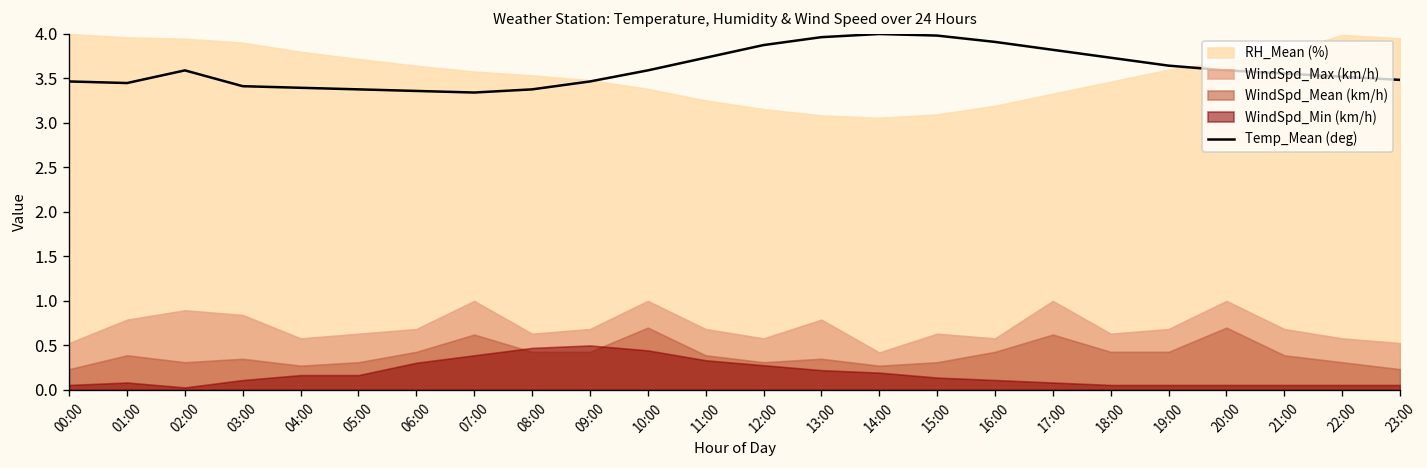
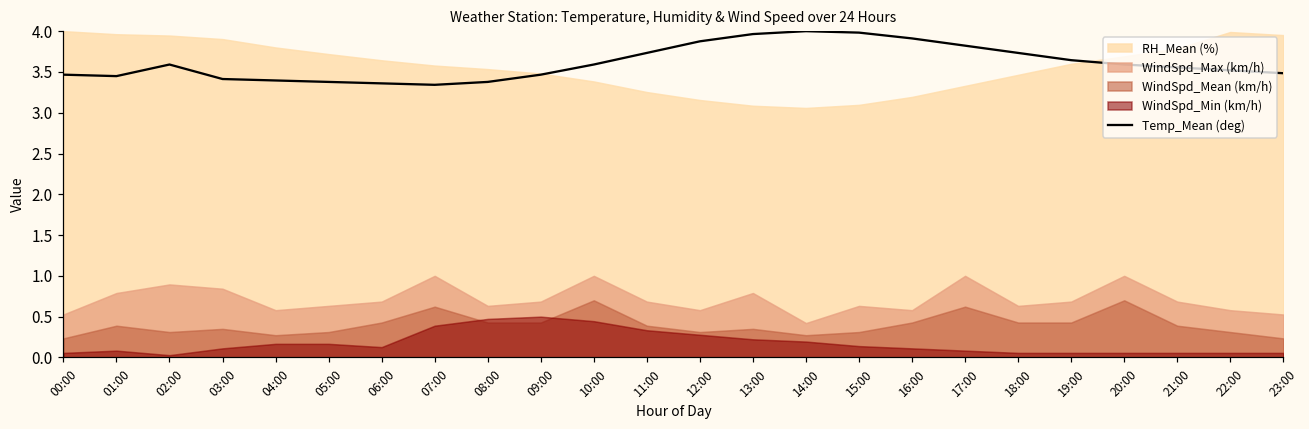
WindSpd_Min (km/h), 06:00: 0.3 -> 0.1
